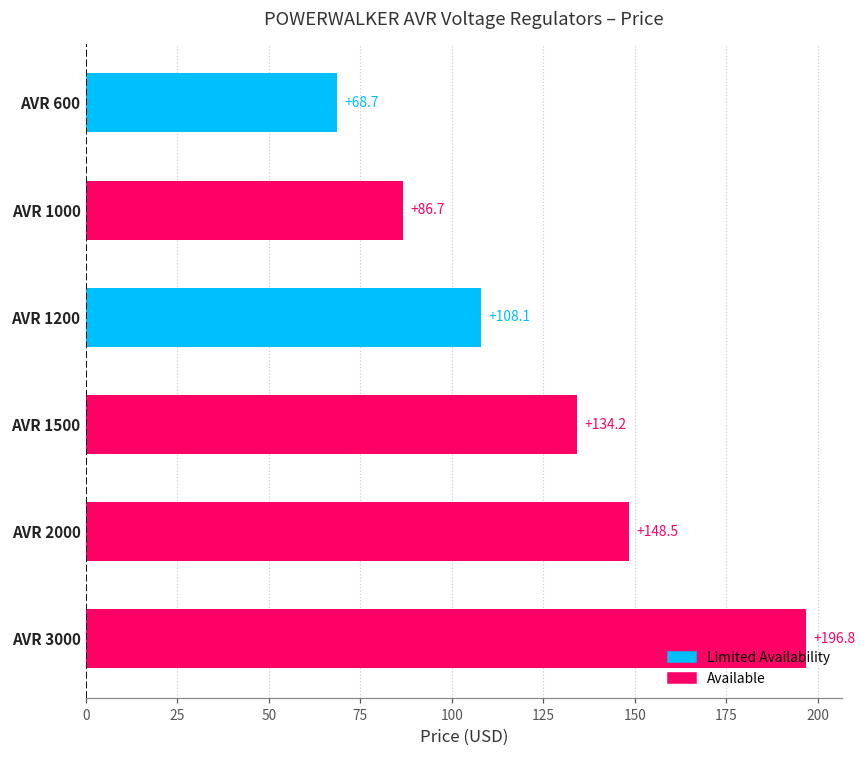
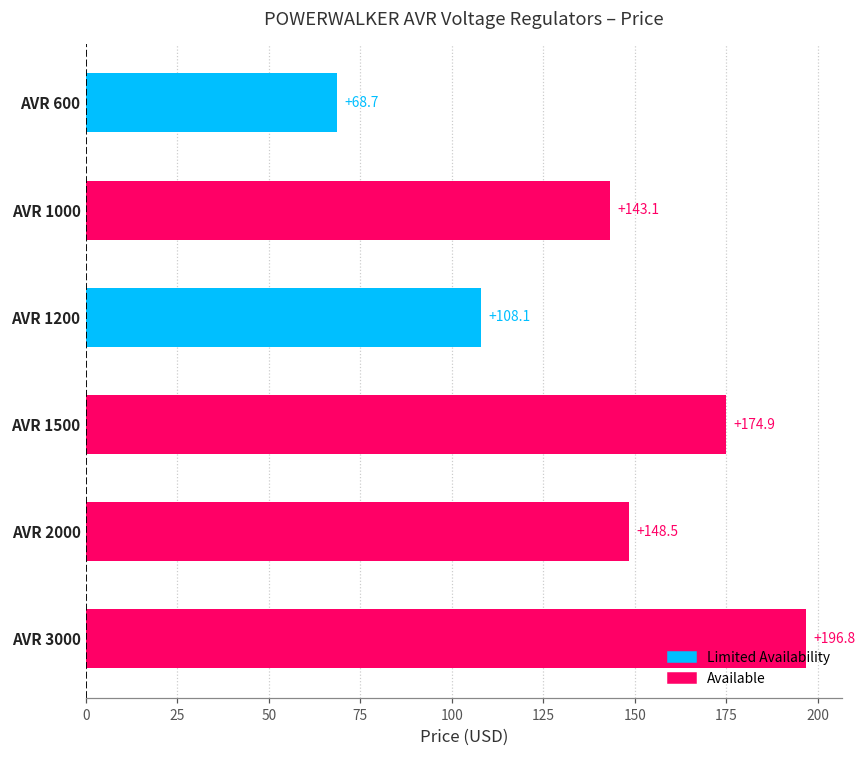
AVR 1000: +86.7 -> +143.1
AVR 1500: +134.2 -> +174.9
